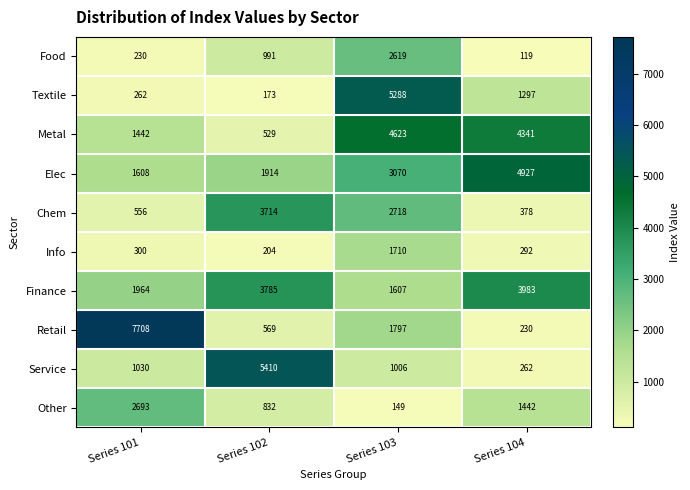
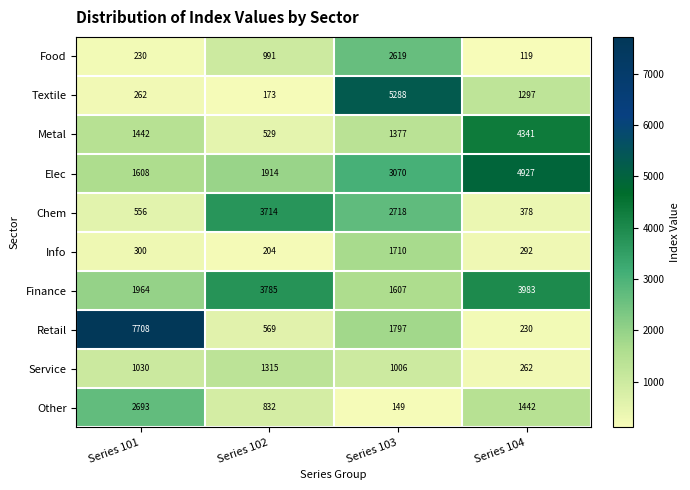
Metal, Series 103: 4623 -> 1377
Service, Series 102: 5410 -> 1315
